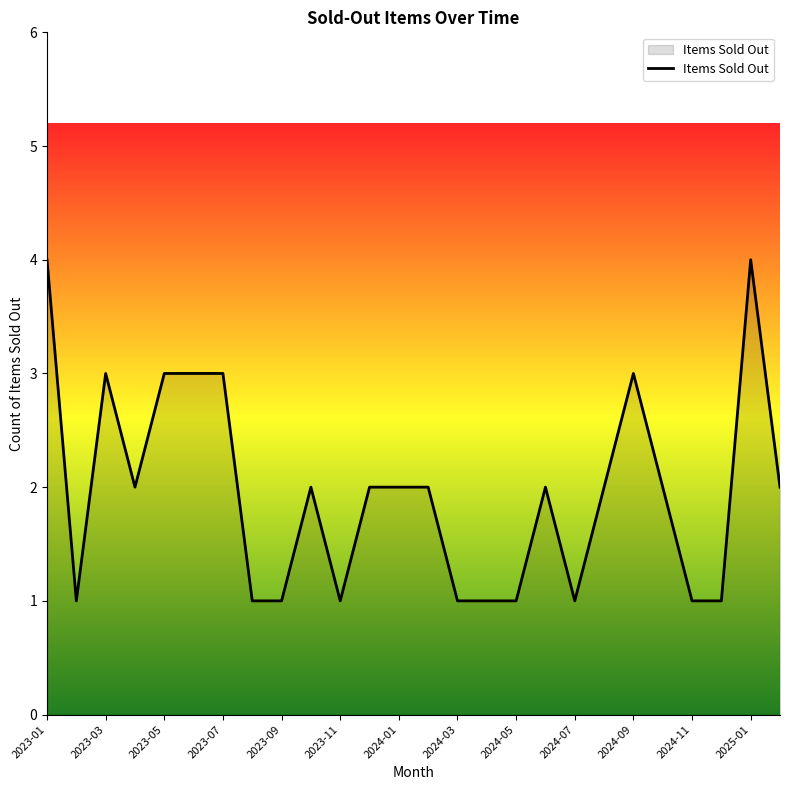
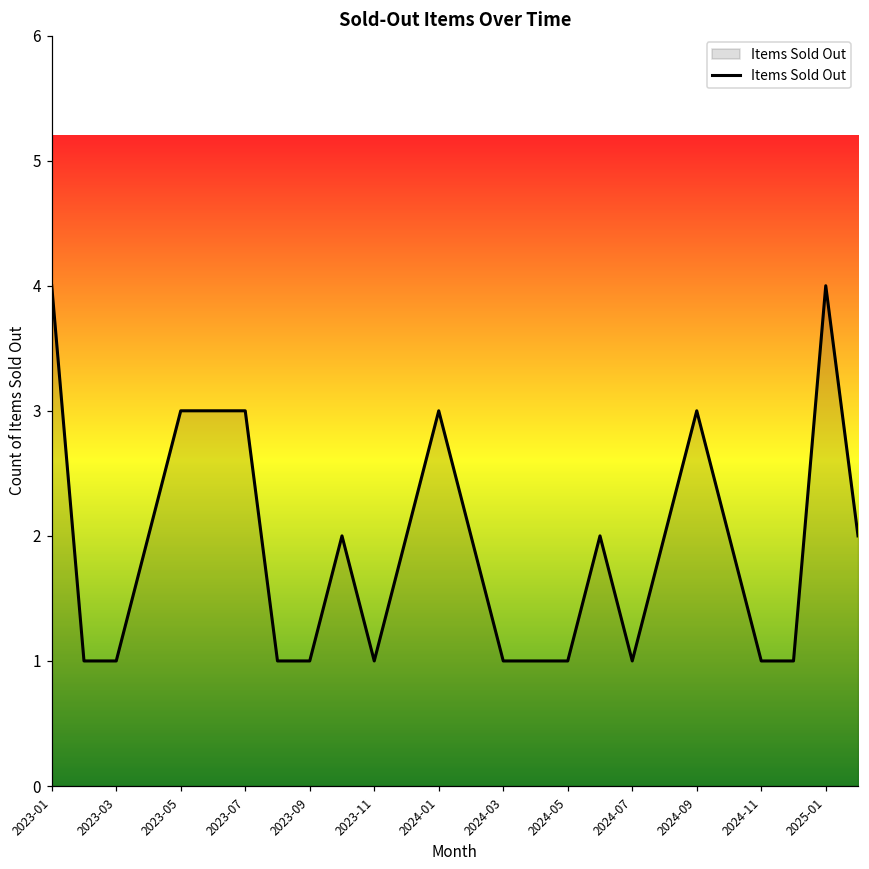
2023-03: 3 -> 1
2024-01: 2 -> 3
